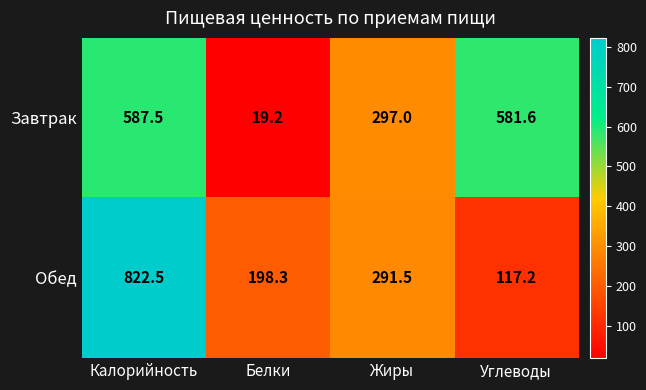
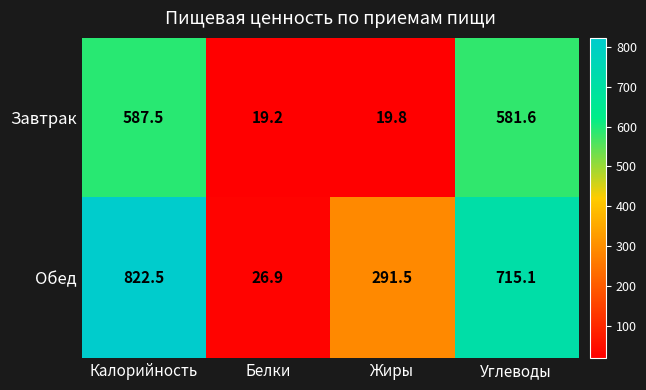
Завтрак, Жиры: 297.0 -> 19.8
Обед, Белки: 198.3 -> 26.9
Обед, Углеводы: 117.2 -> 715.1
